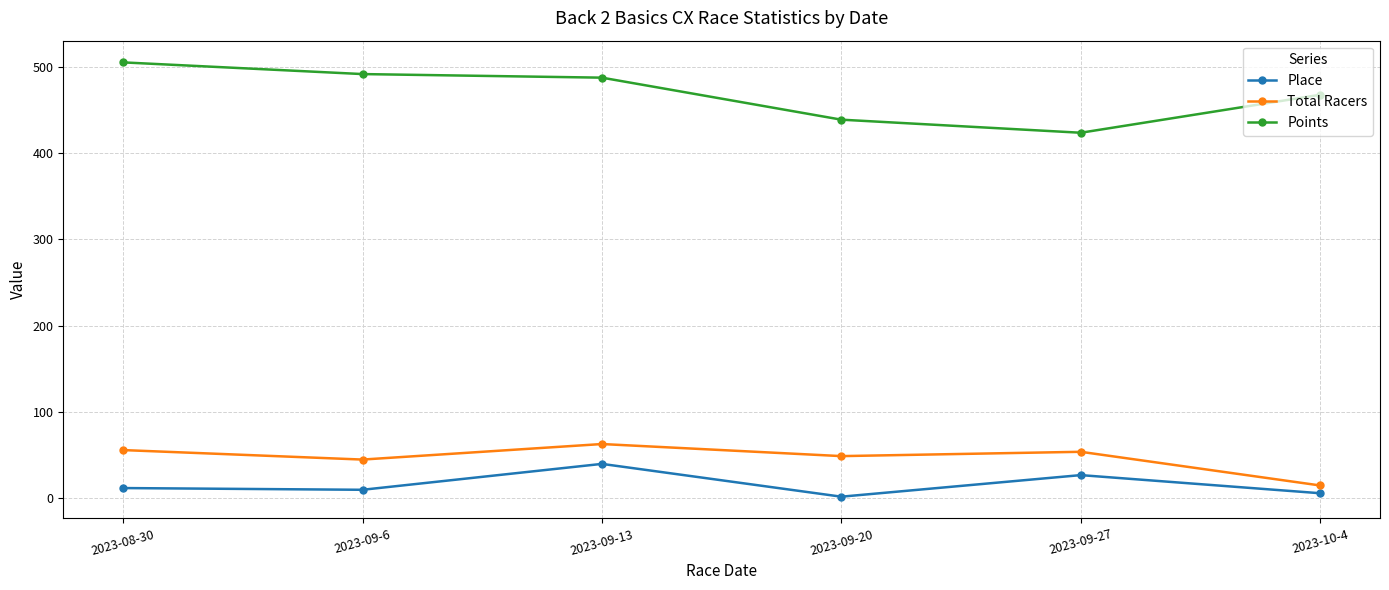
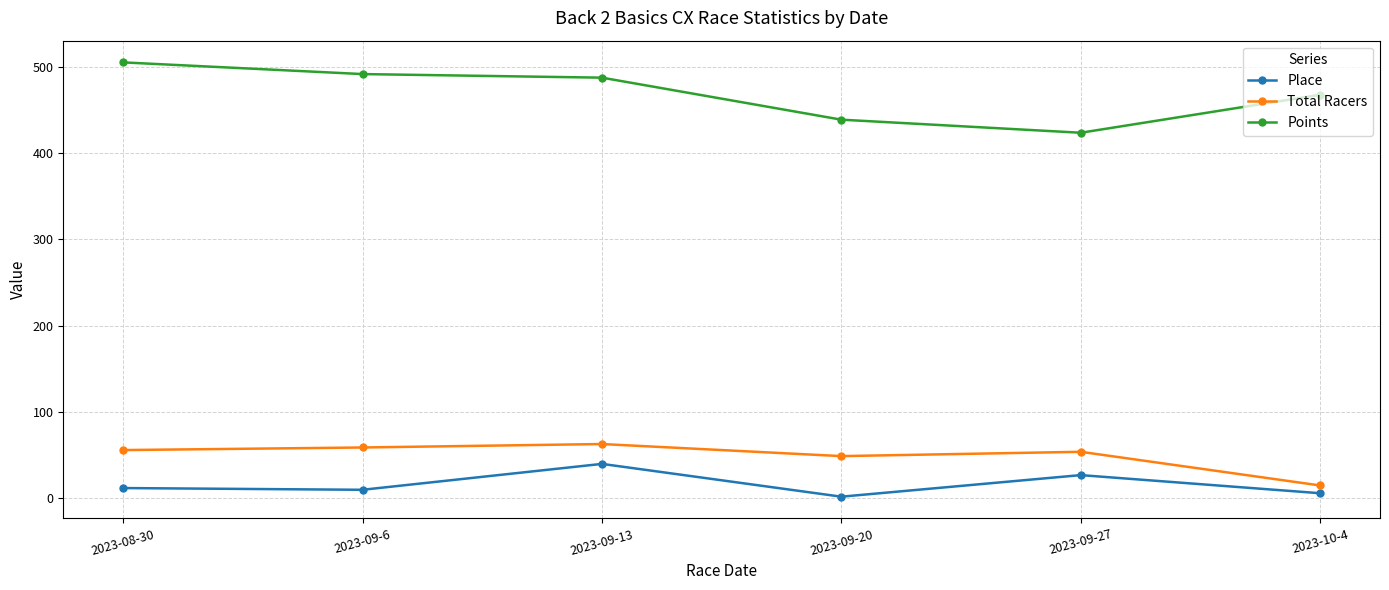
Total Racers, 2023-09-6: 50 -> 60
